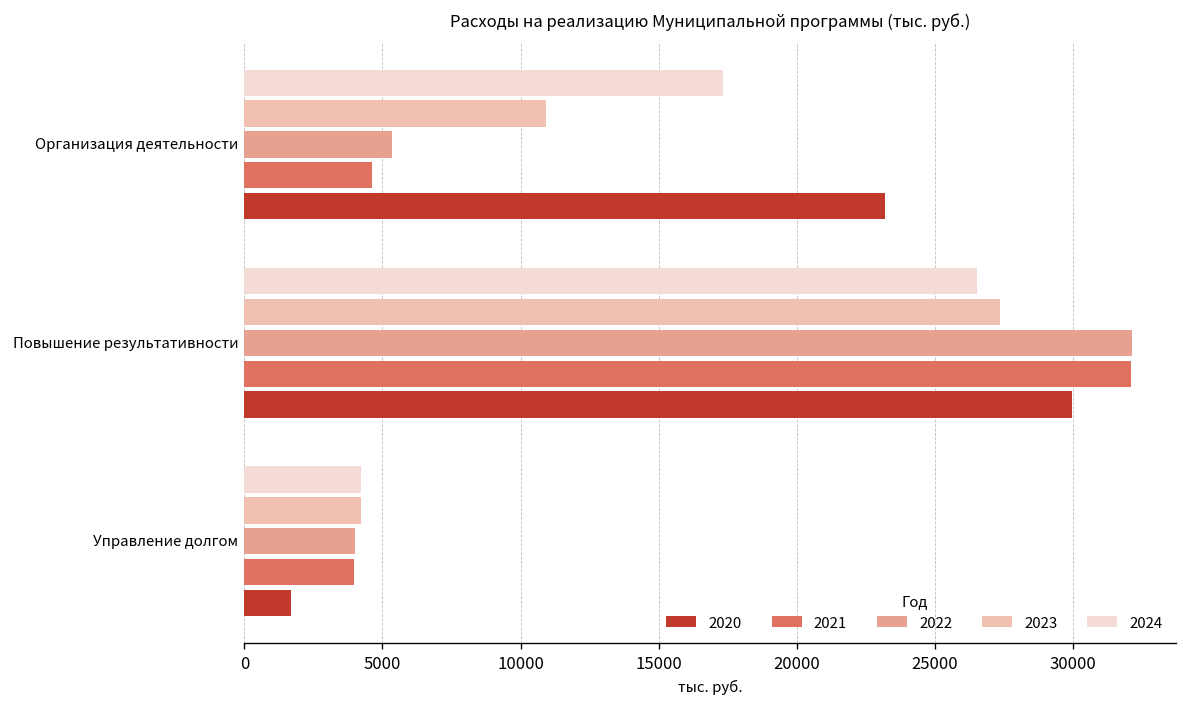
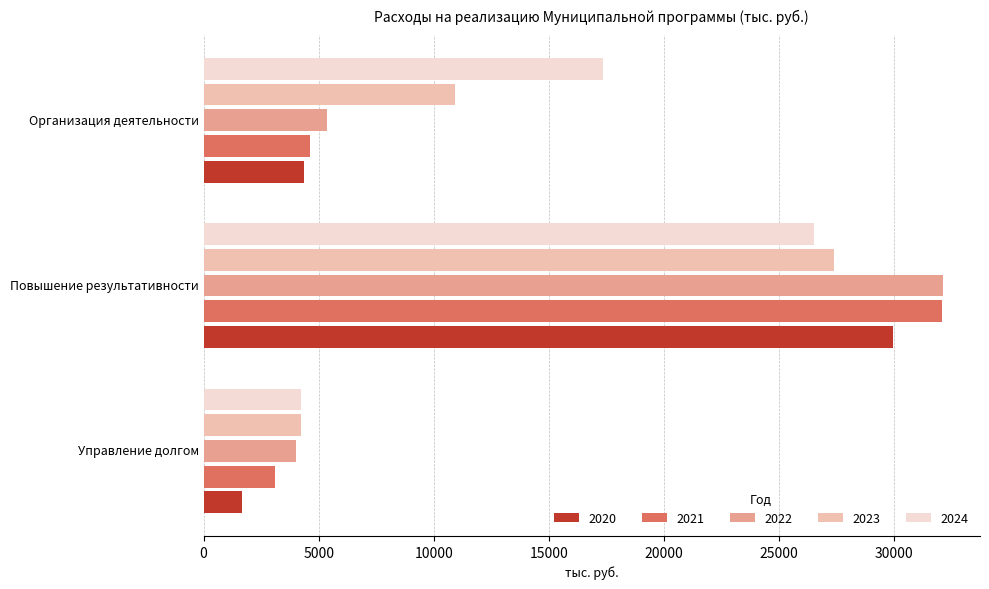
2020, Организация деятельности: 23200 -> 4400
2021, Управление долгом: 4000 -> 3100
